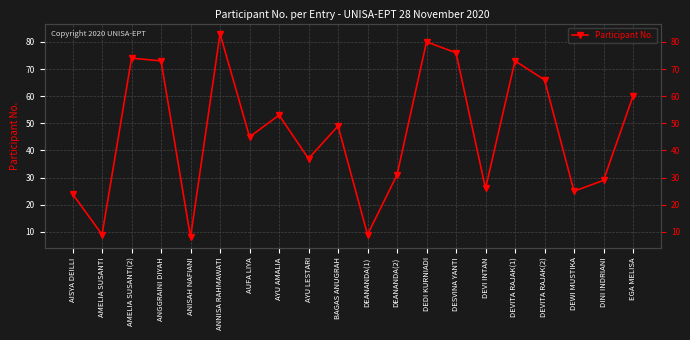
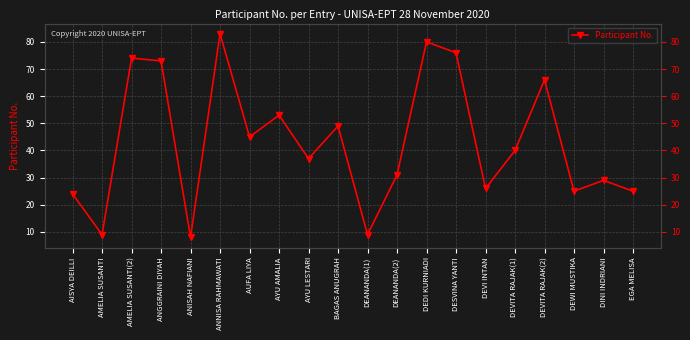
DEVITA RAJAK(1): 73 -> 40
EGA MELISA: 60 -> 25
